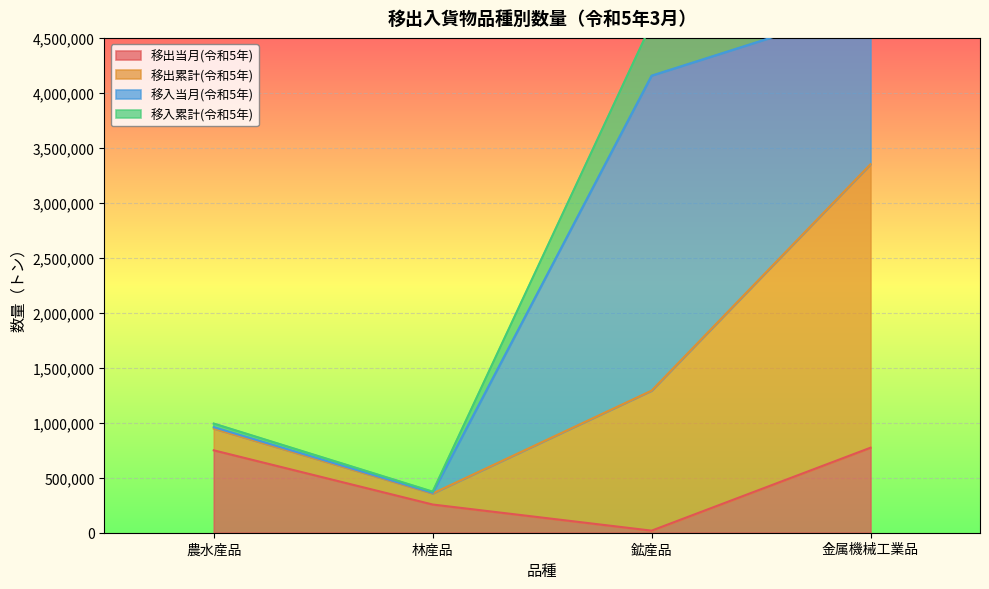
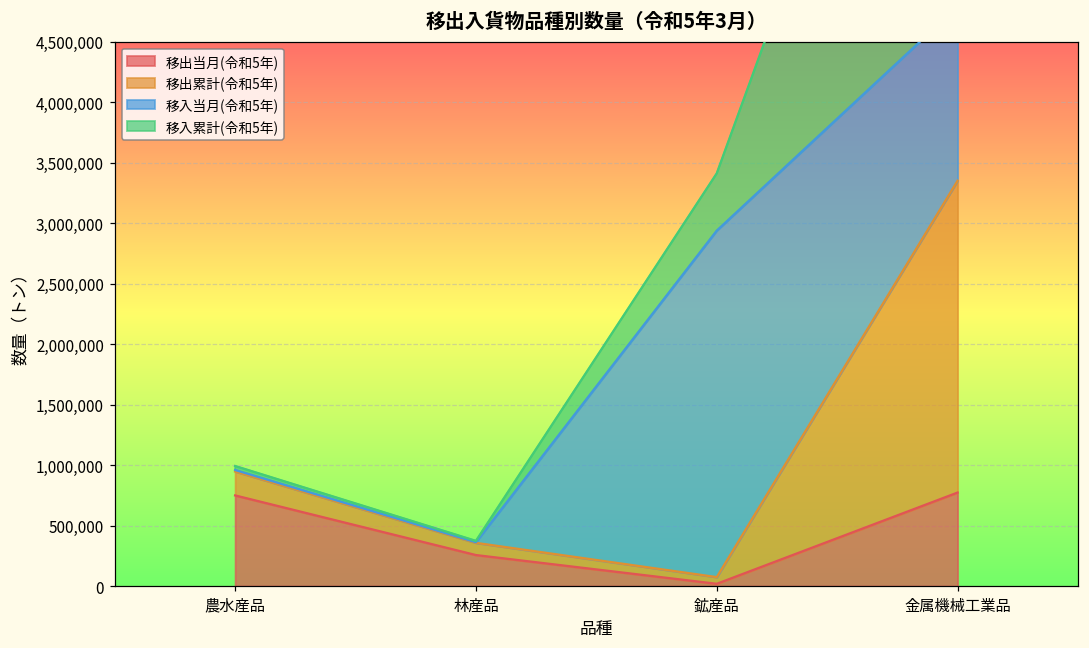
移出累計(令和5年), 鉱産品: 1,270,000 -> 60,000
